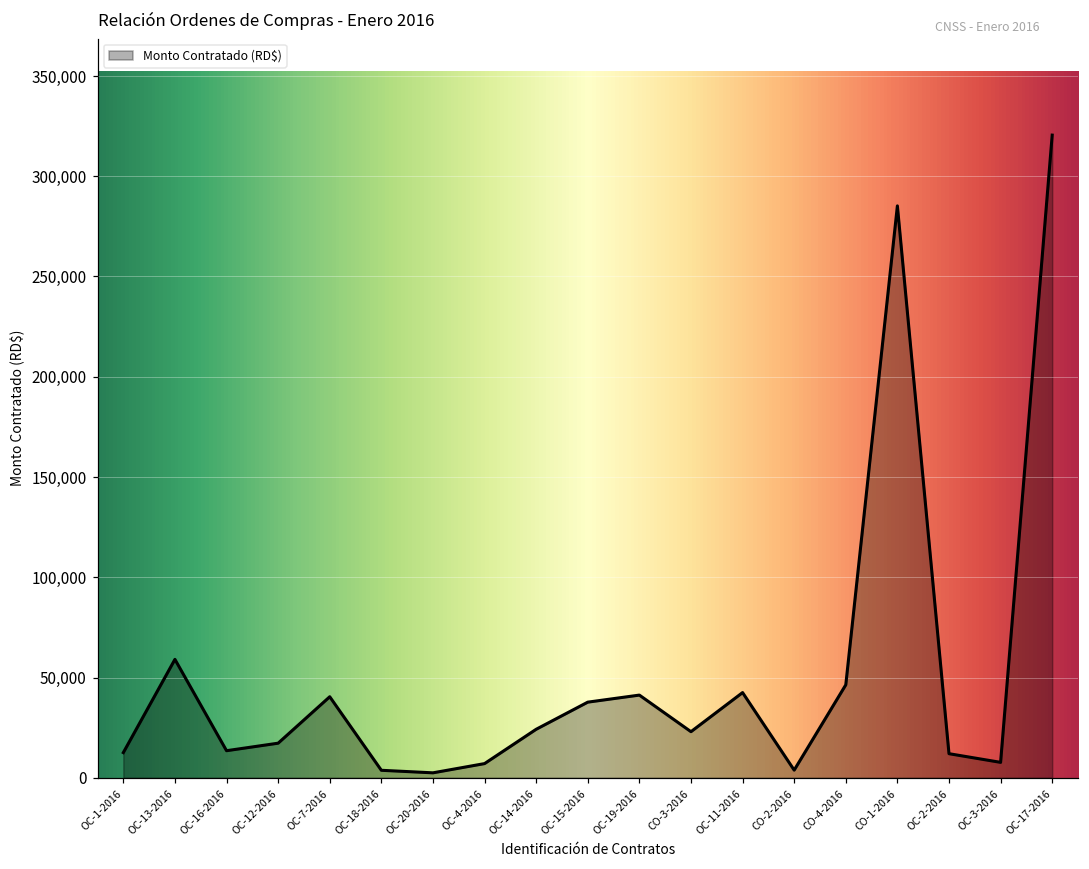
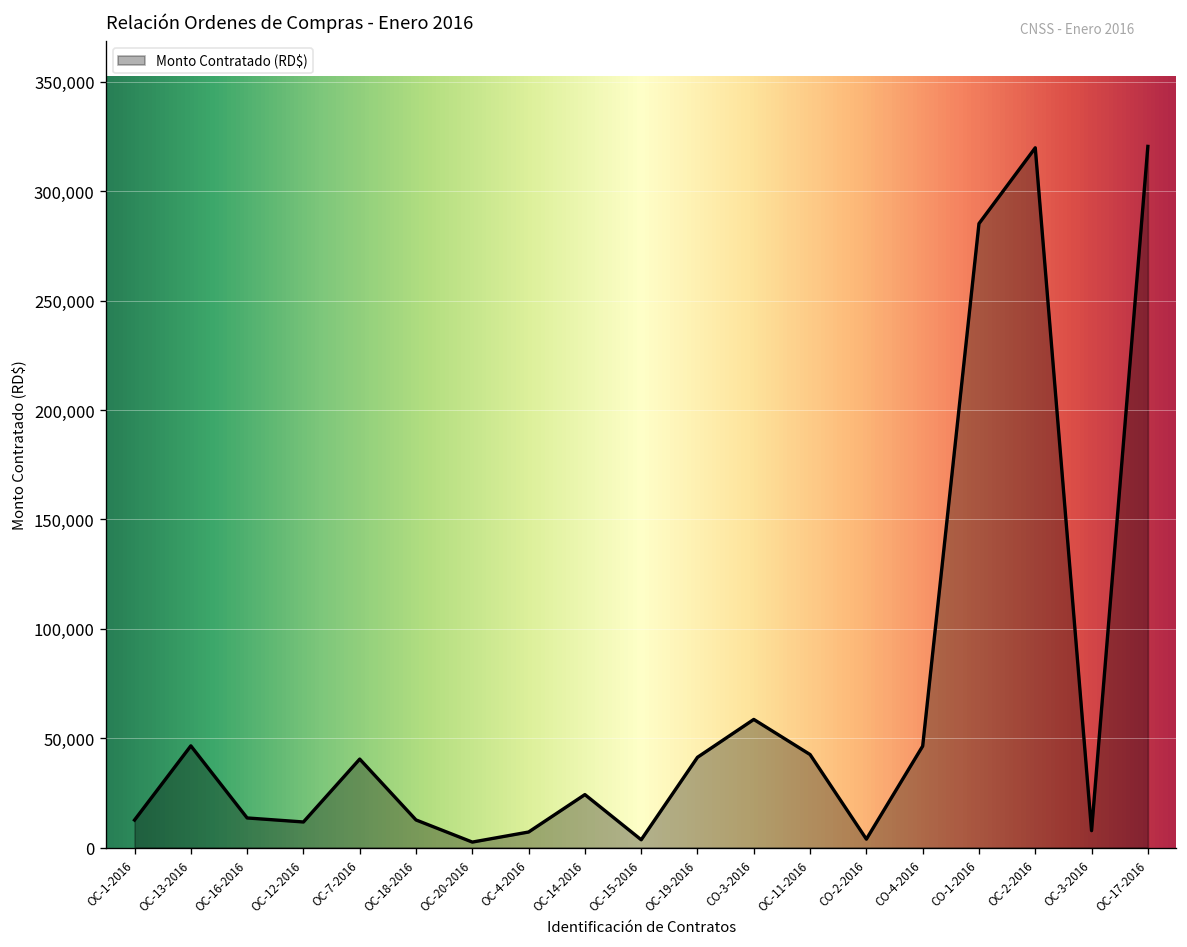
OC-13-2016: 59,000 -> 46,000
OC-12-2016: 17,000 -> 12,000
OC-18-2016: 4,000 -> 13,000
OC-15-2016: 38,000 -> 4,000
CO-3-2016: 23,000 -> 59,000
OC-2-2016: 12,000 -> 320,000
